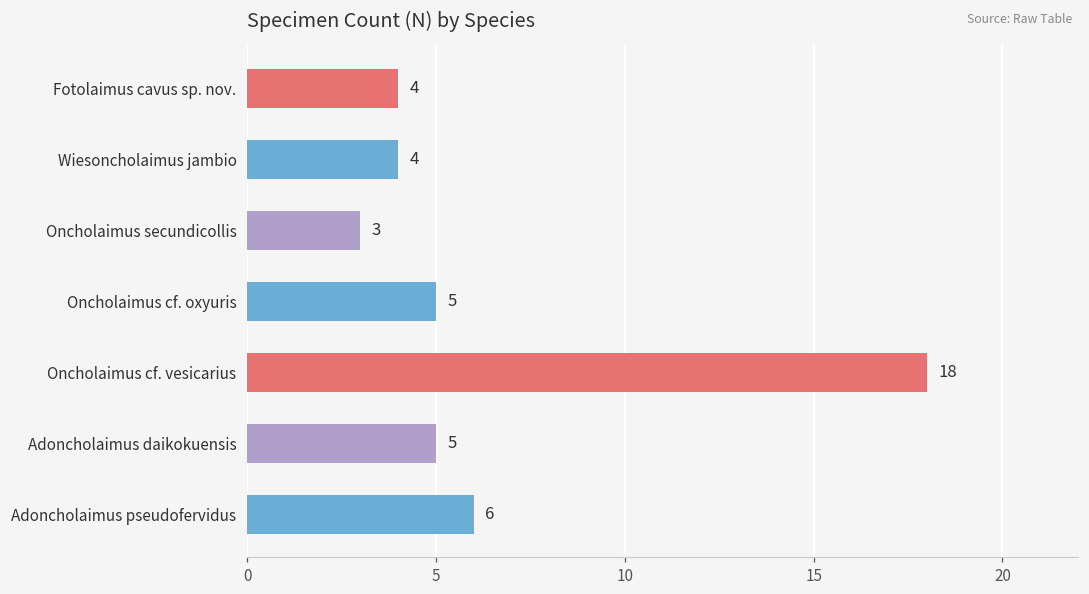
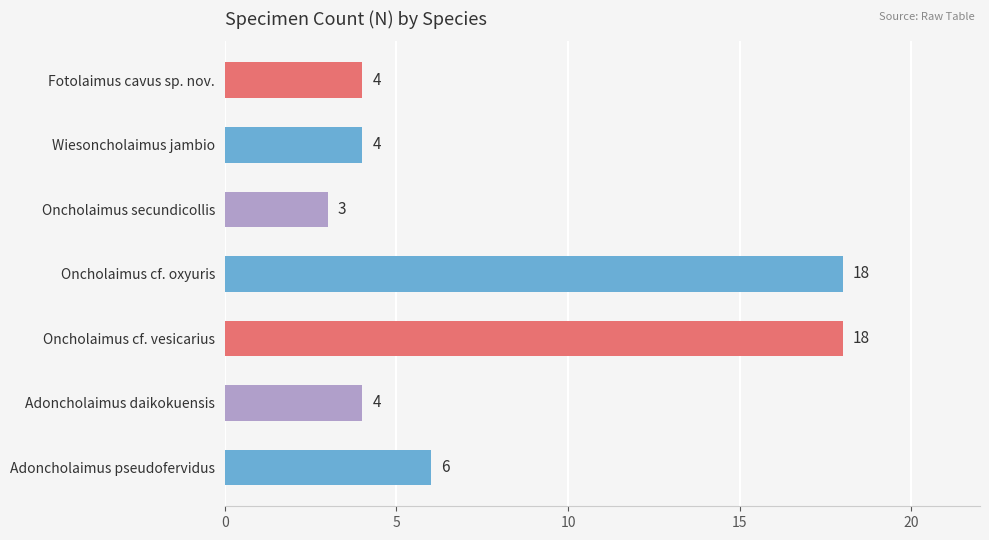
Oncholaimus cf. oxyuris: 5 -> 18
Adoncholaimus daikokuensis: 5 -> 4
